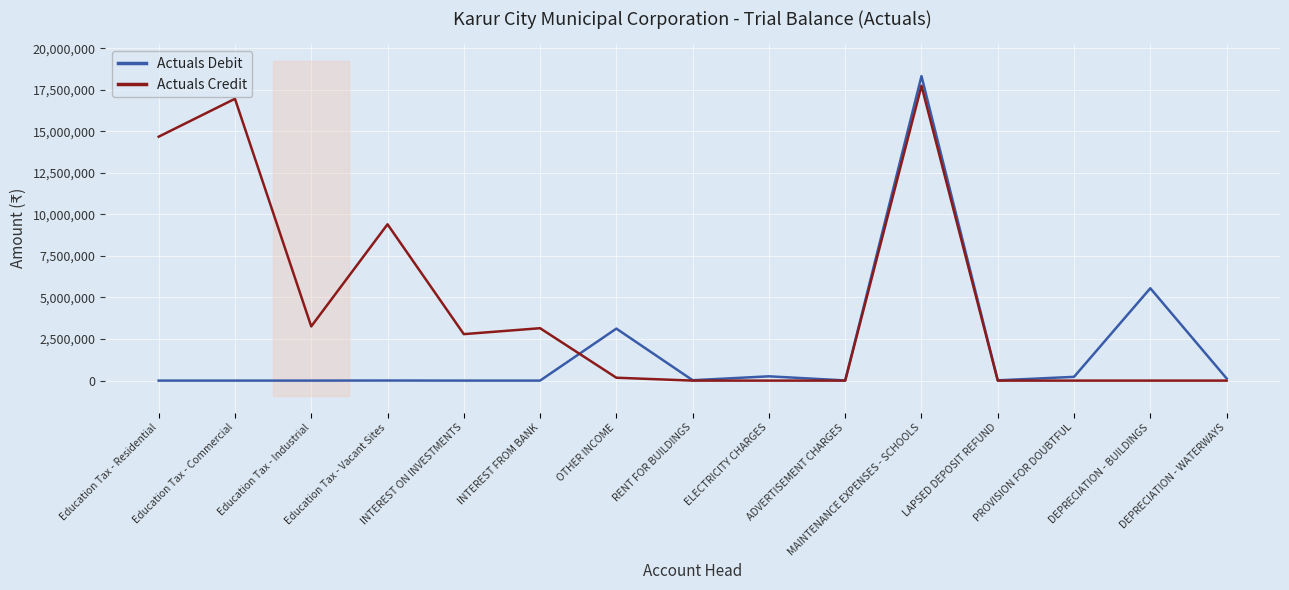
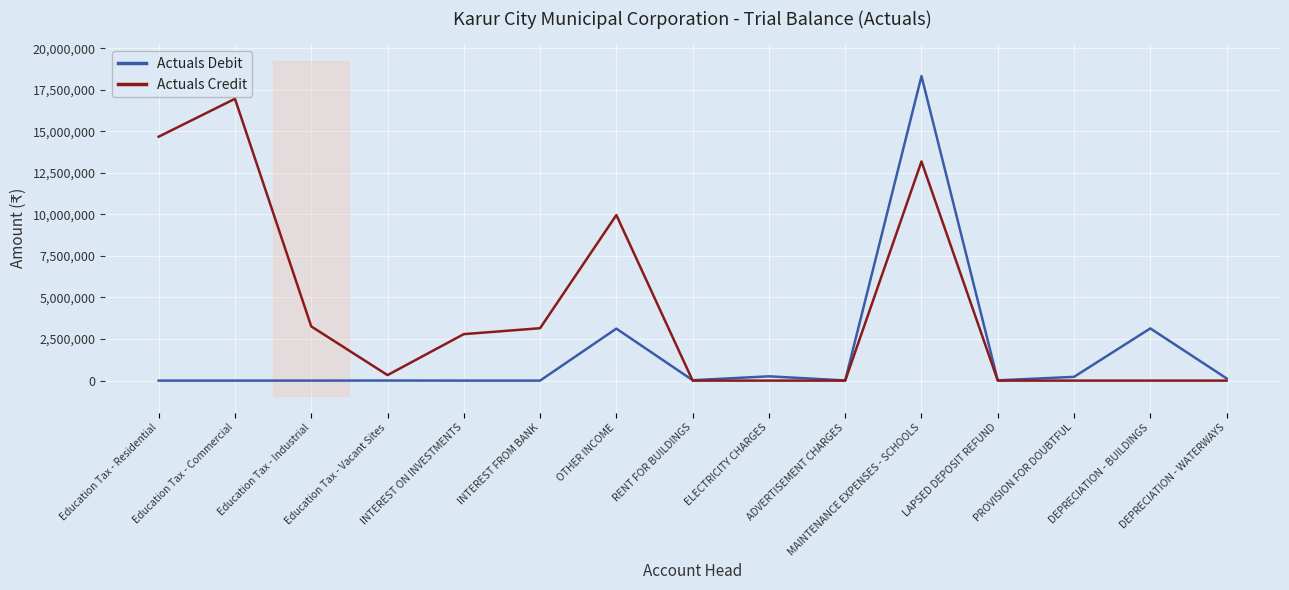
Actuals Credit, Education Tax - Vacant Sites: 9,400,000 -> 300,000
Actuals Credit, OTHER INCOME: 200,000 -> 10,000,000
Actuals Credit, MAINTENANCE EXPENSES - SCHOOLS: 17,700,000 -> 13,200,000
Actuals Debit, DEPRECIATION - BUILDINGS: 5,600,000 -> 3,100,000
